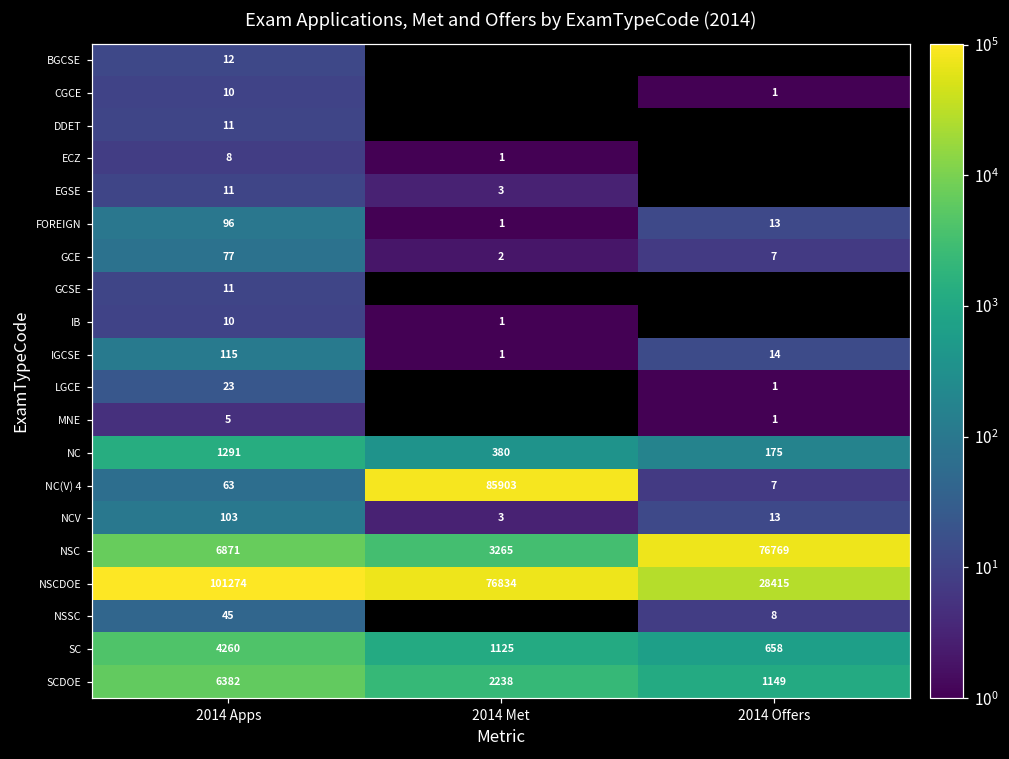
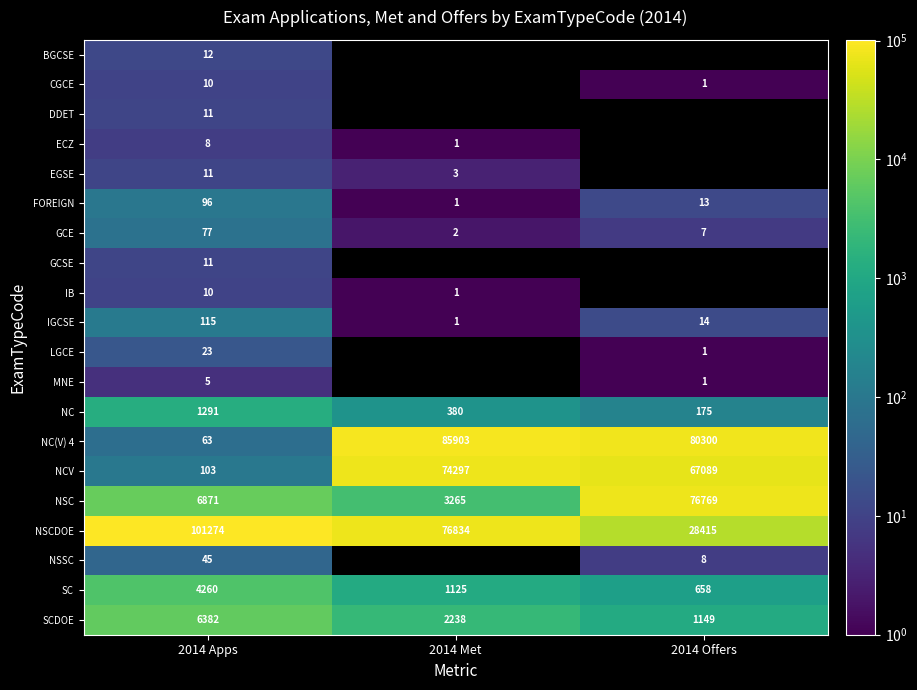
NC(V) 4, 2014 Offers: 7 -> 80300
NCV, 2014 Met: 3 -> 74297
NCV, 2014 Offers: 13 -> 67089
